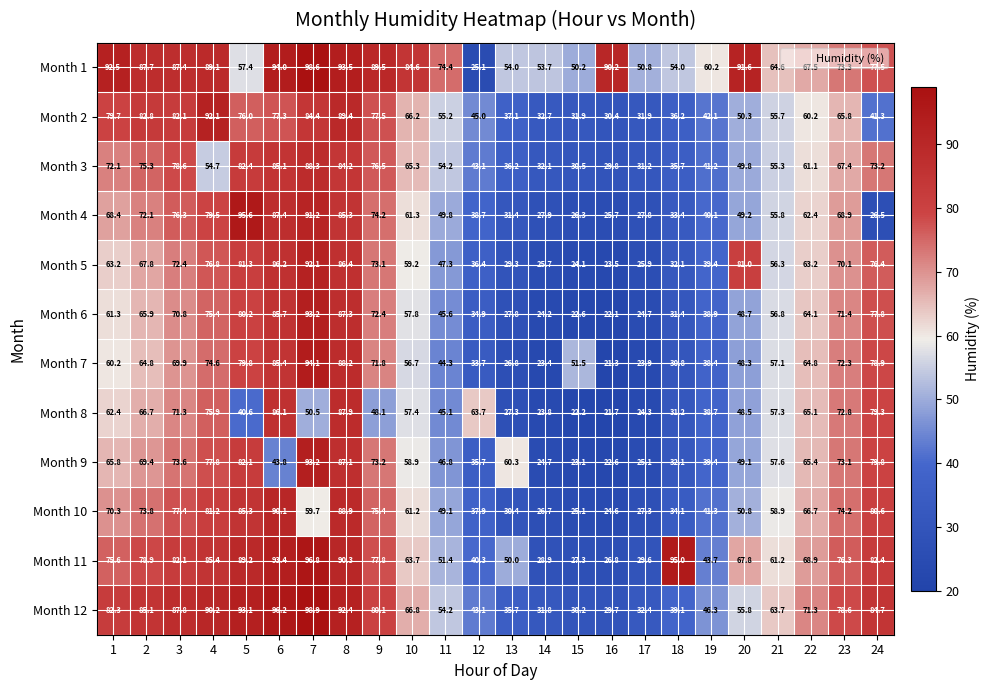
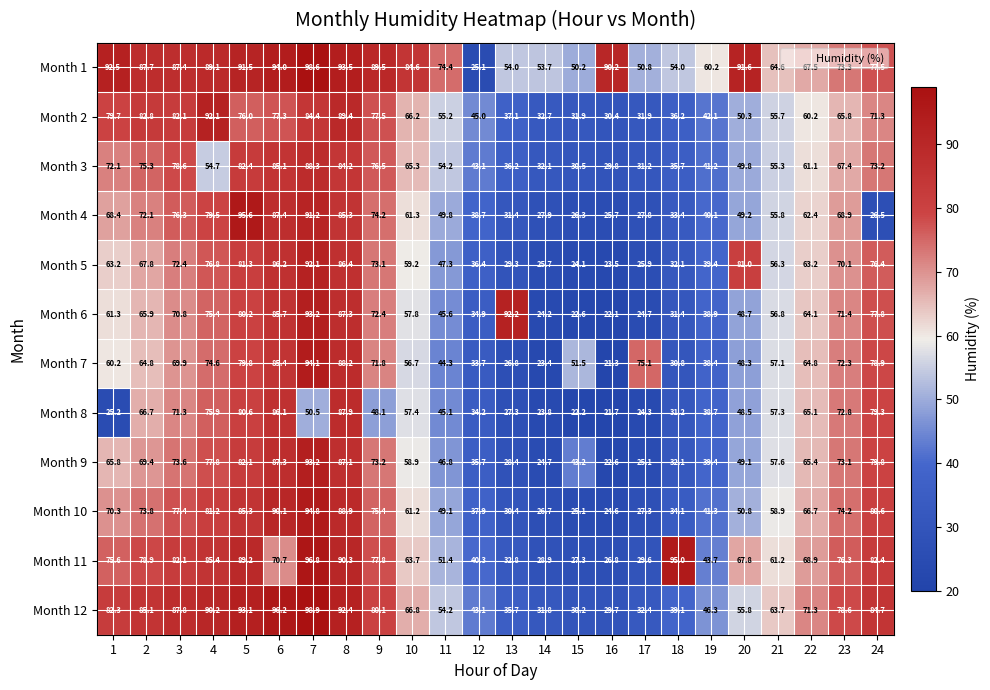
Month 1, 5: 57.4 -> 91.5
Month 2, 24: 41.3 -> 71.3
Month 6, 13: 27.8 -> 92.2
Month 7, 17: 23.9 -> 75.1
Month 8, 1: 62.4 -> 25.2
Month 8, 5: 40.6 -> 80.6
Month 8, 12: 63.7 -> 34.2
Month 9, 6: 43.8 -> 87.3
Month 9, 13: 60.3 -> 28.4
Month 9, 15: 23.1 -> 43.2
Month 10, 7: 59.7 -> 94.8
Month 11, 6: 93.4 -> 70.7
Month 11, 13: 50.0 -> 32.8
